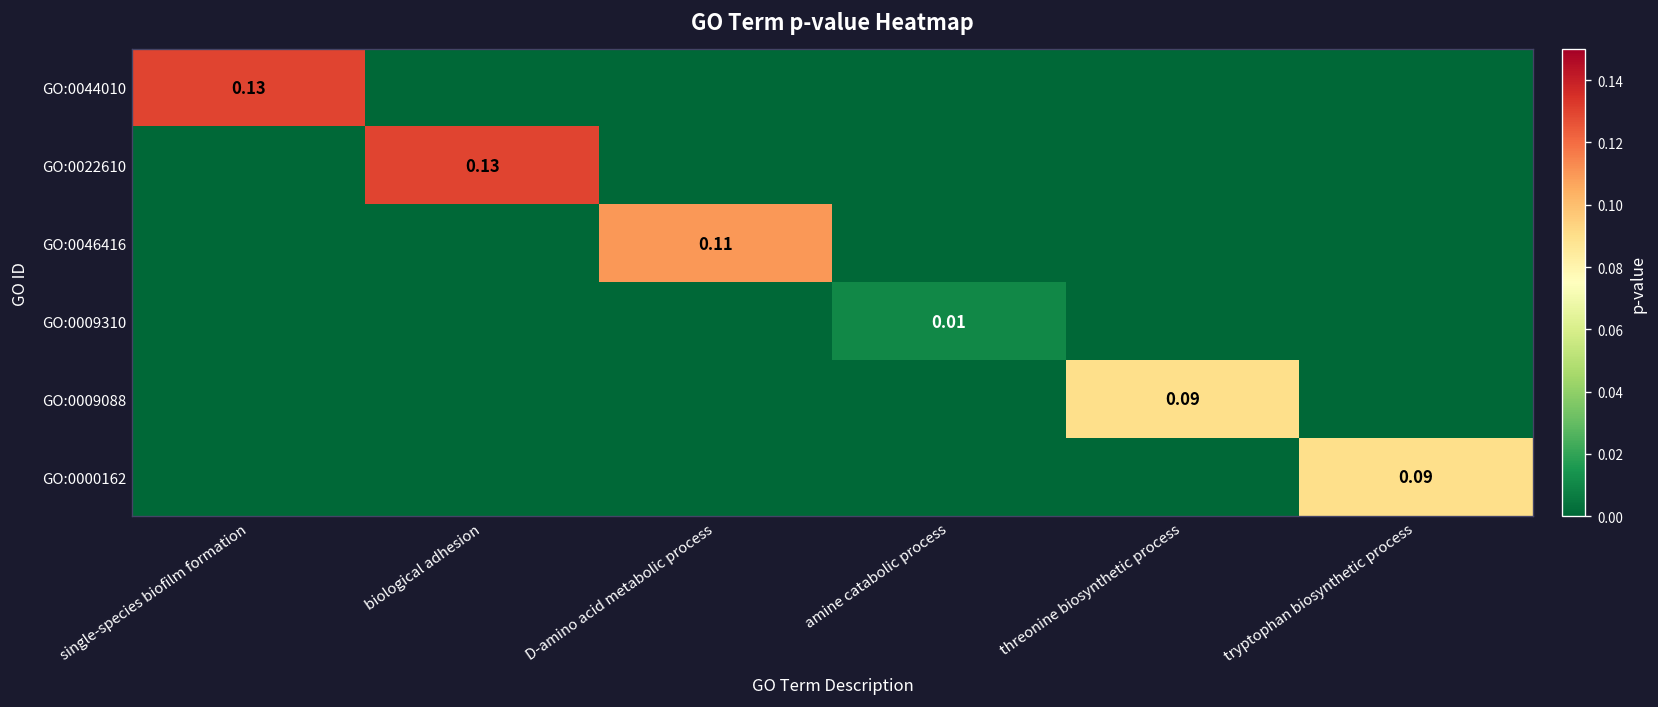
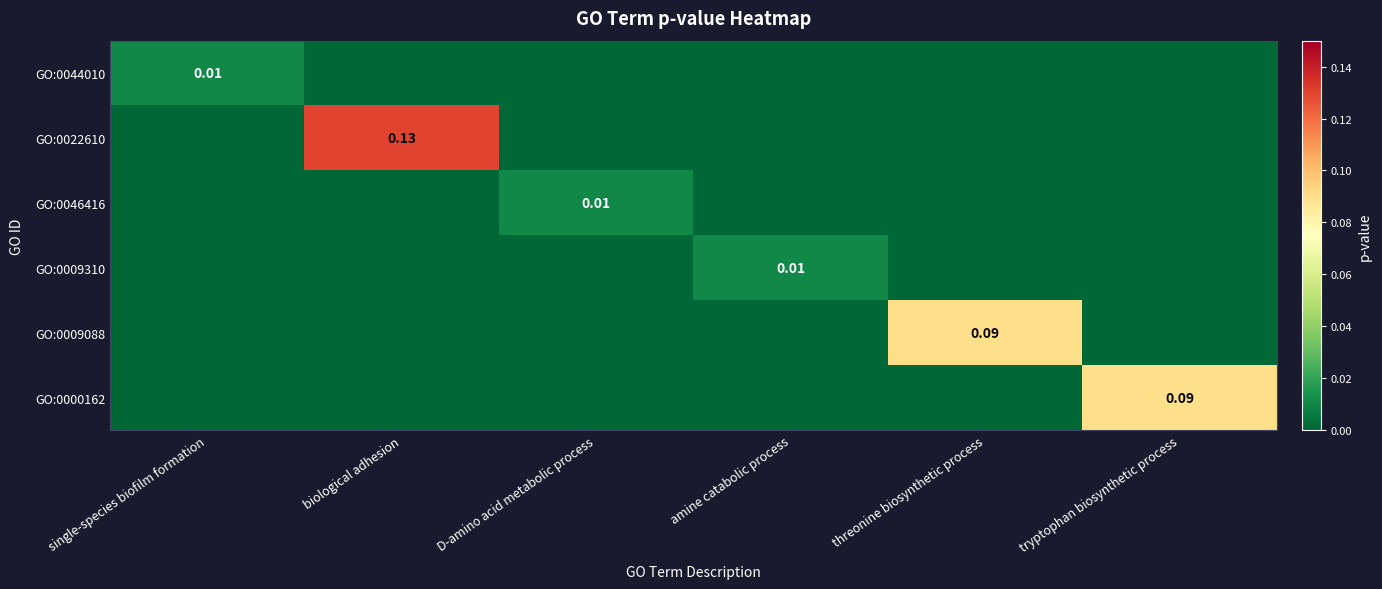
GO:0044010, single-species biofilm formation: 0.13 -> 0.01
GO:0046416, D-amino acid metabolic process: 0.11 -> 0.01
